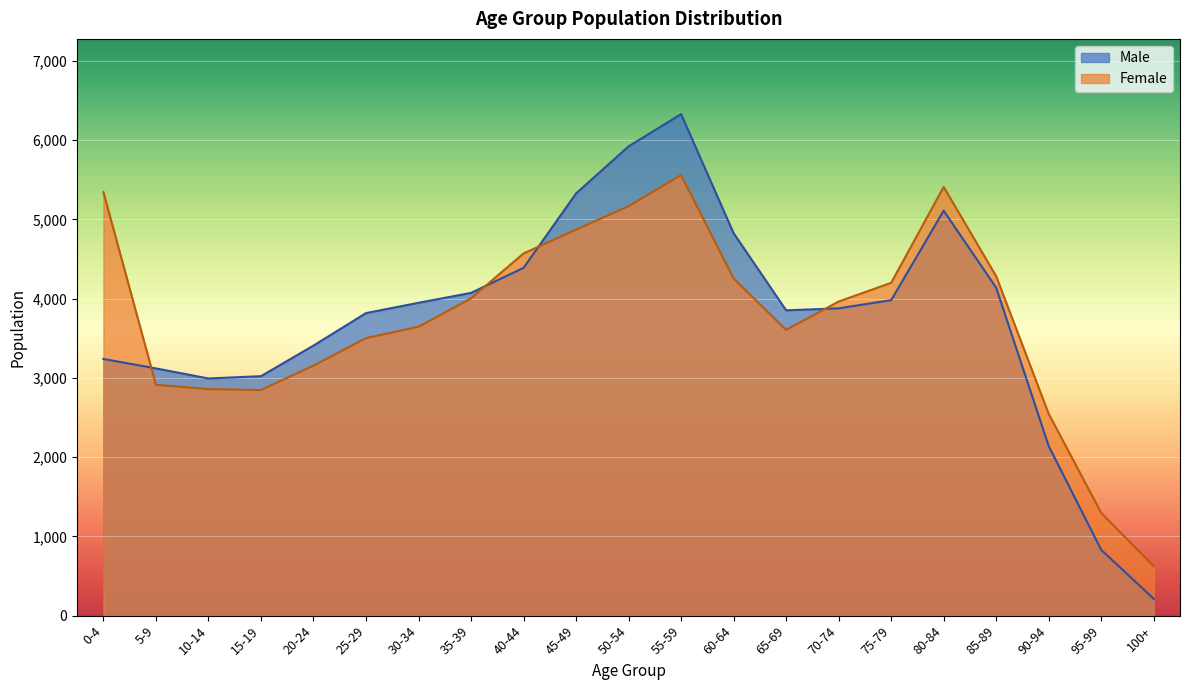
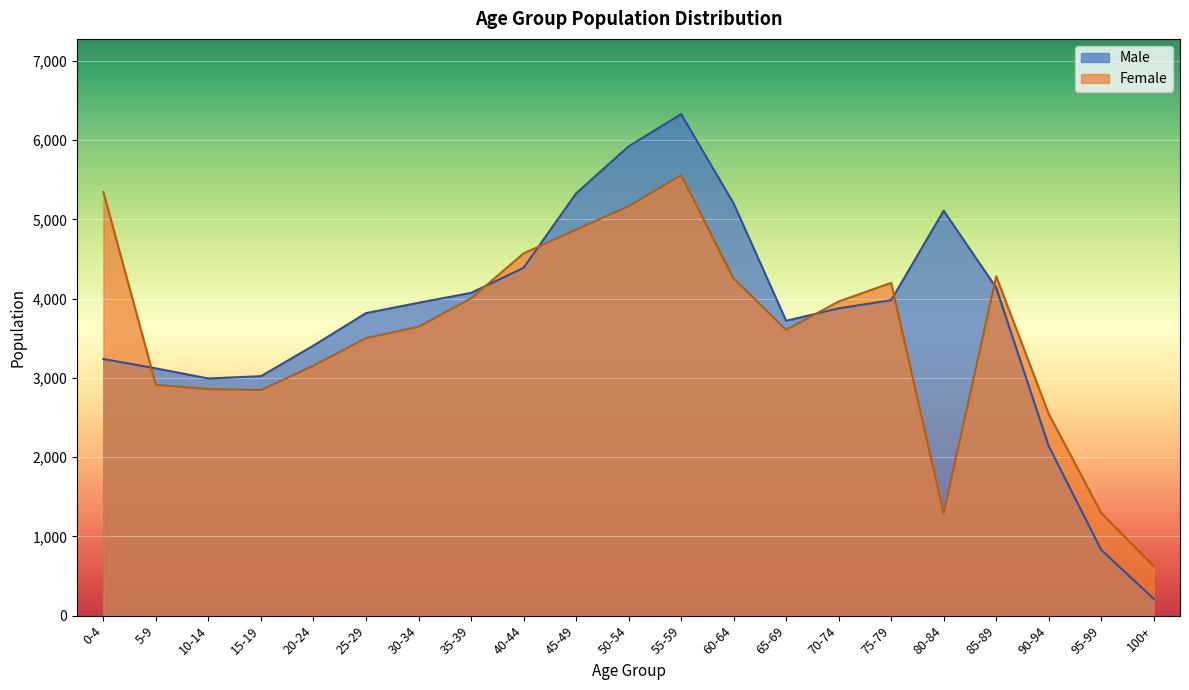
Male, 60-64: 4,800 -> 5,200
Male, 65-69: 3,900 -> 3,700
Female, 80-84: 5,400 -> 1,300
